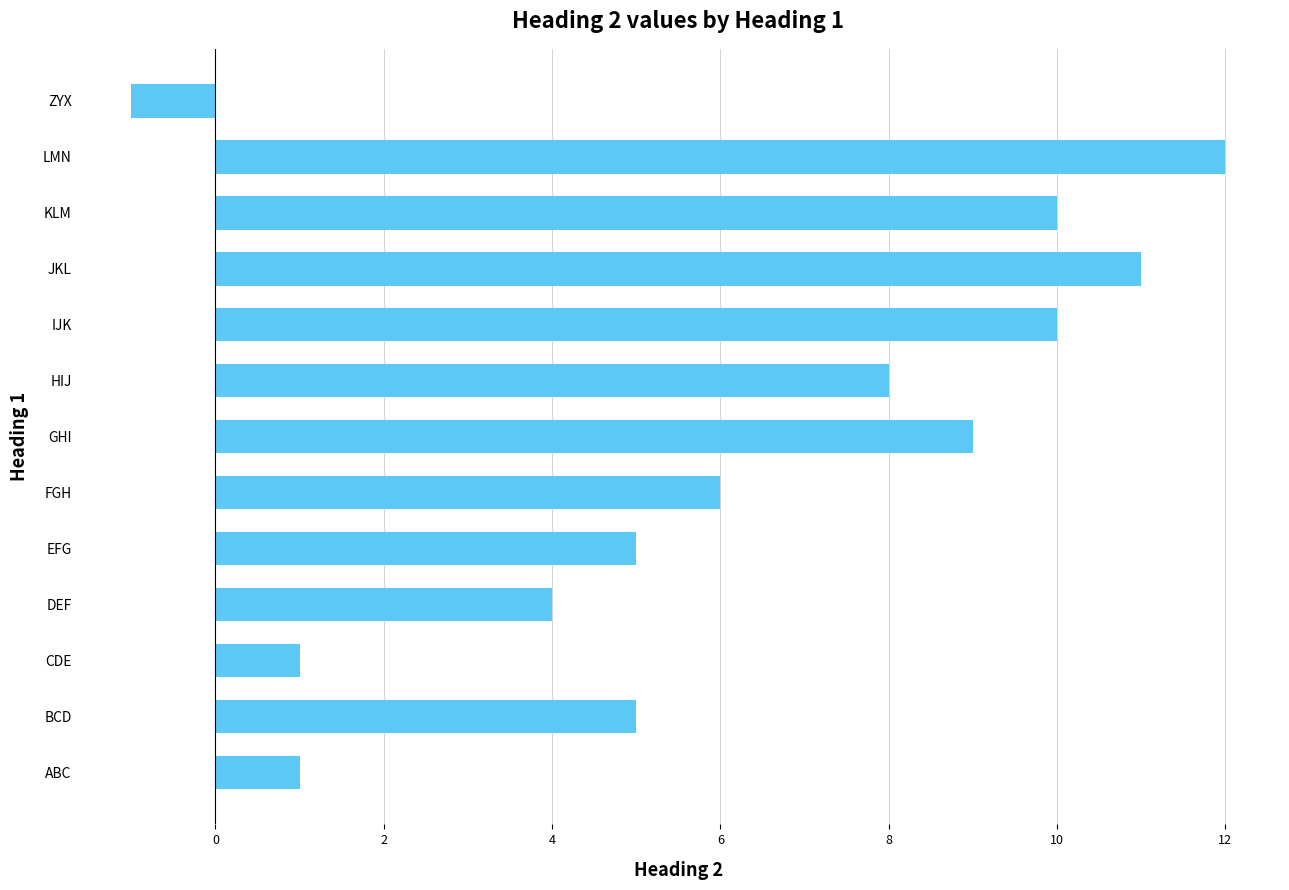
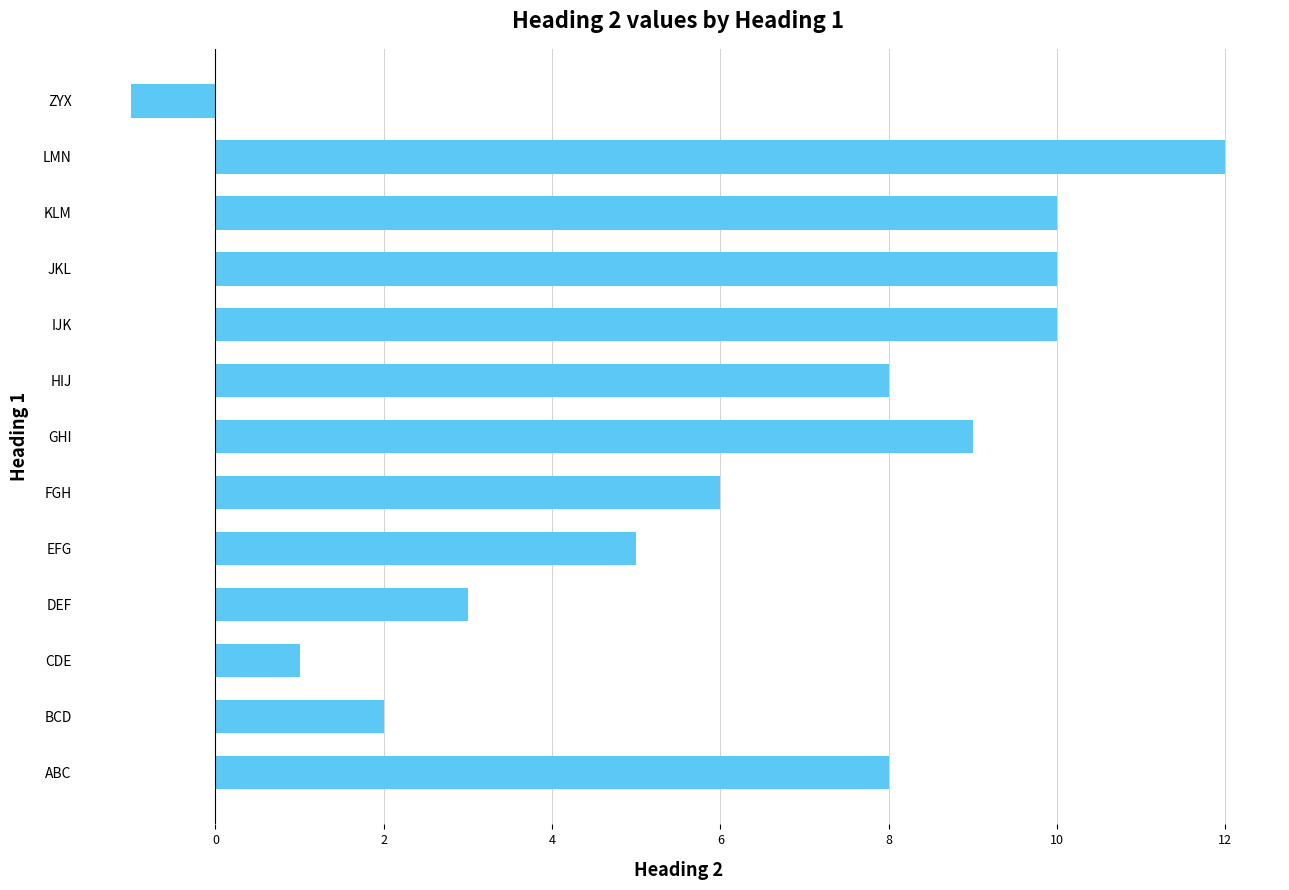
JKL: 11 -> 10
DEF: 4 -> 3
BCD: 5 -> 2
ABC: 1 -> 8
